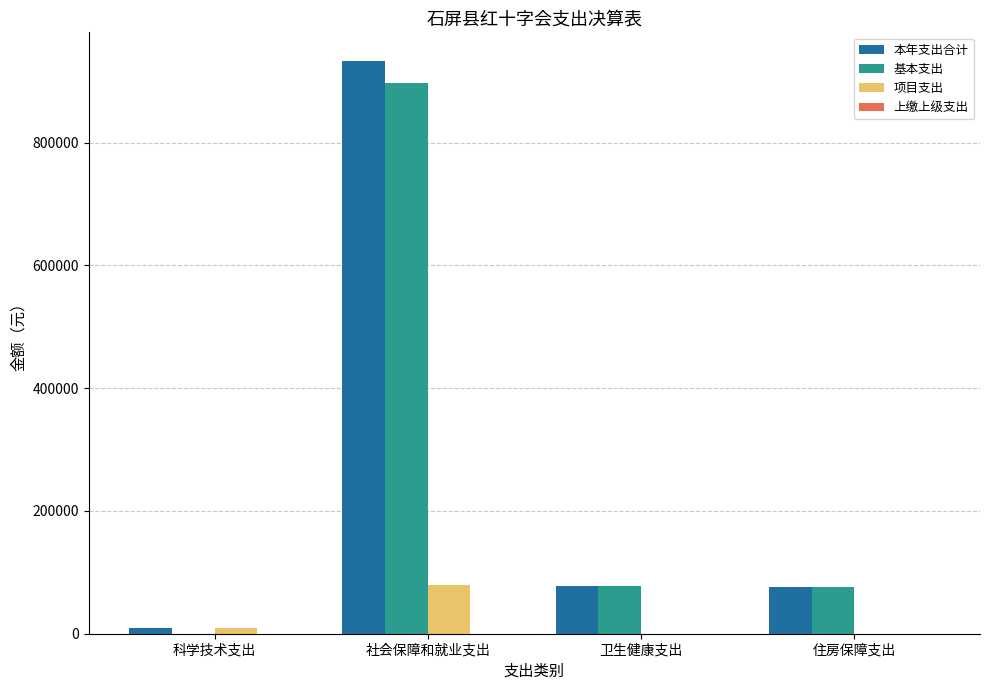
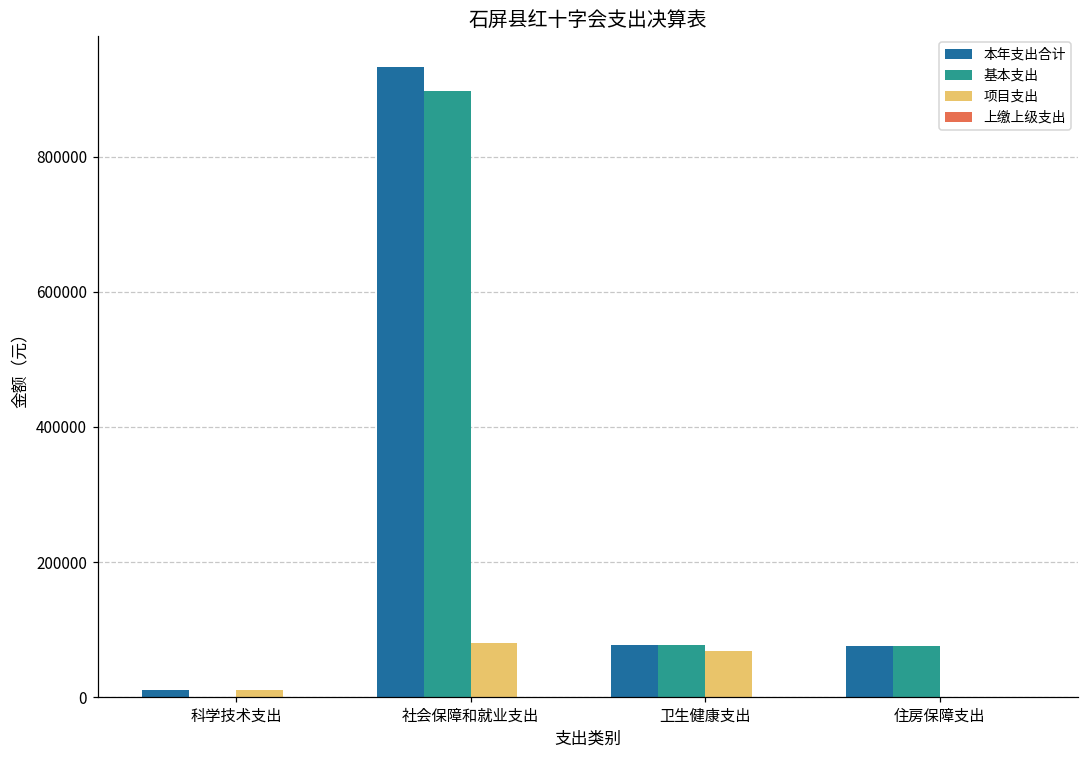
项目支出, 卫生健康支出: 0 -> 70000
